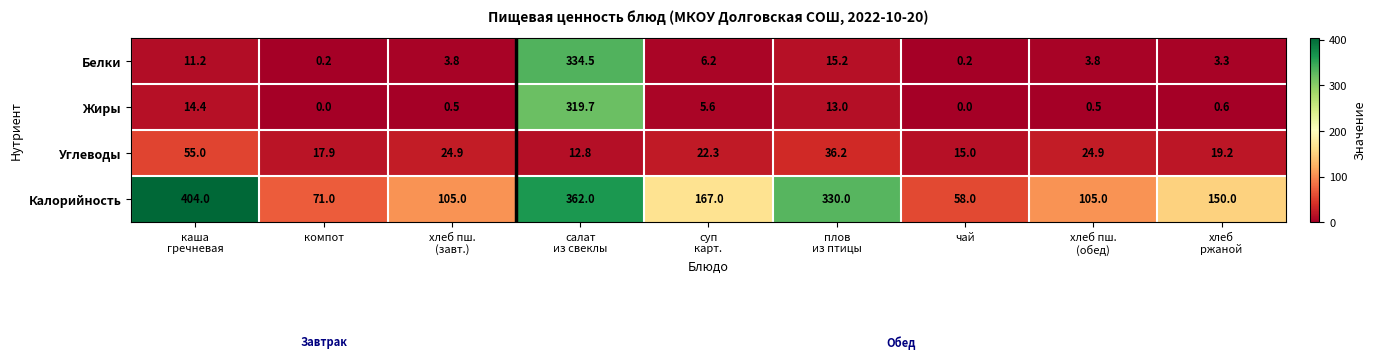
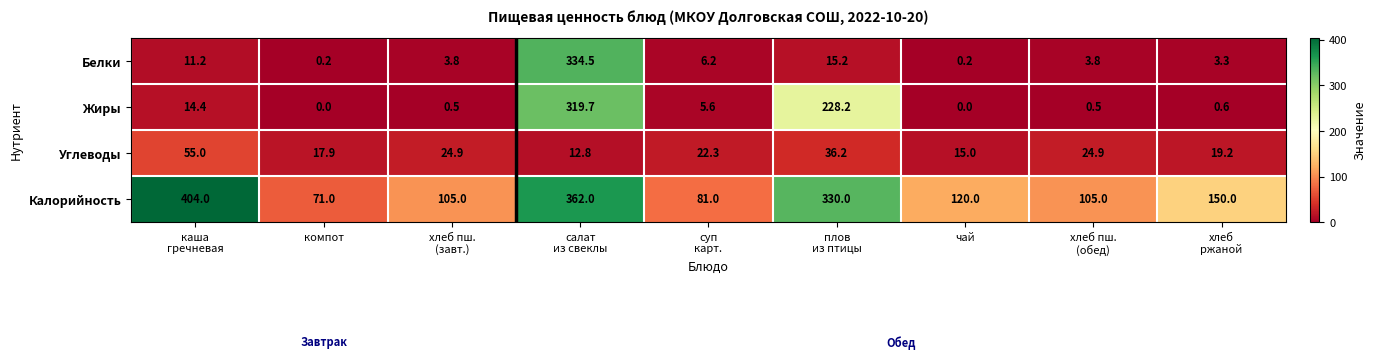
Жиры, плов из птицы: 13.0 -> 228.2
Калорийность, суп карт.: 167.0 -> 81.0
Калорийность, чай: 58.0 -> 120.0
